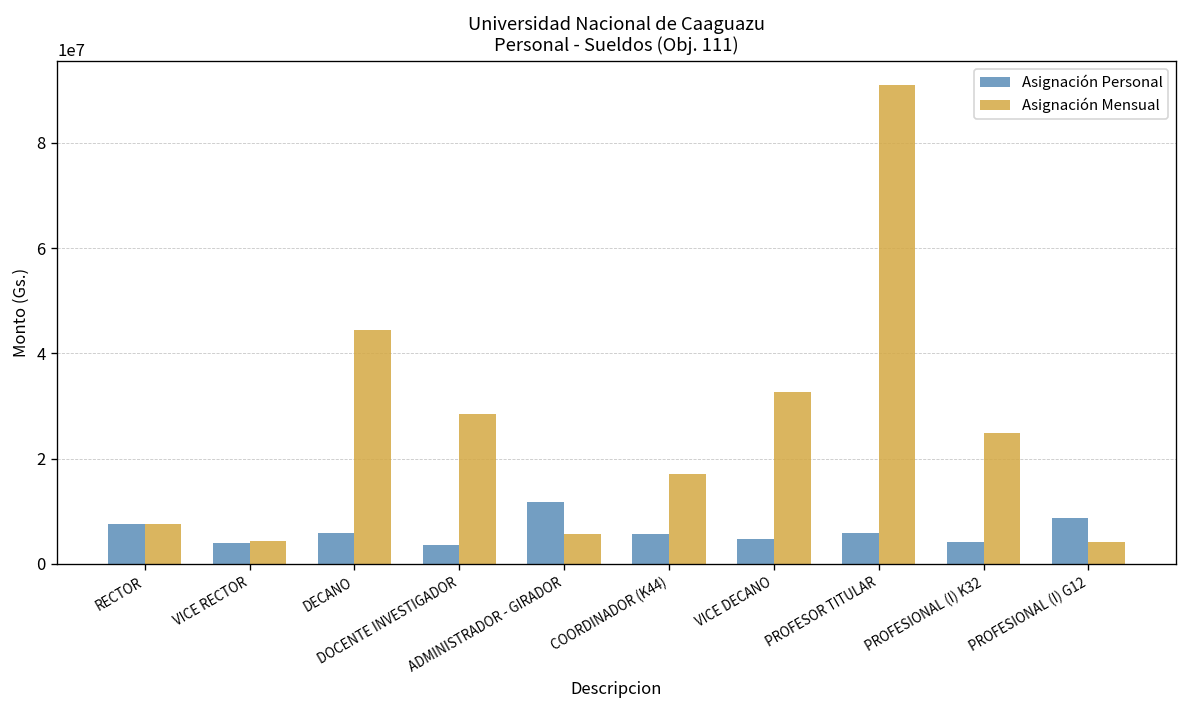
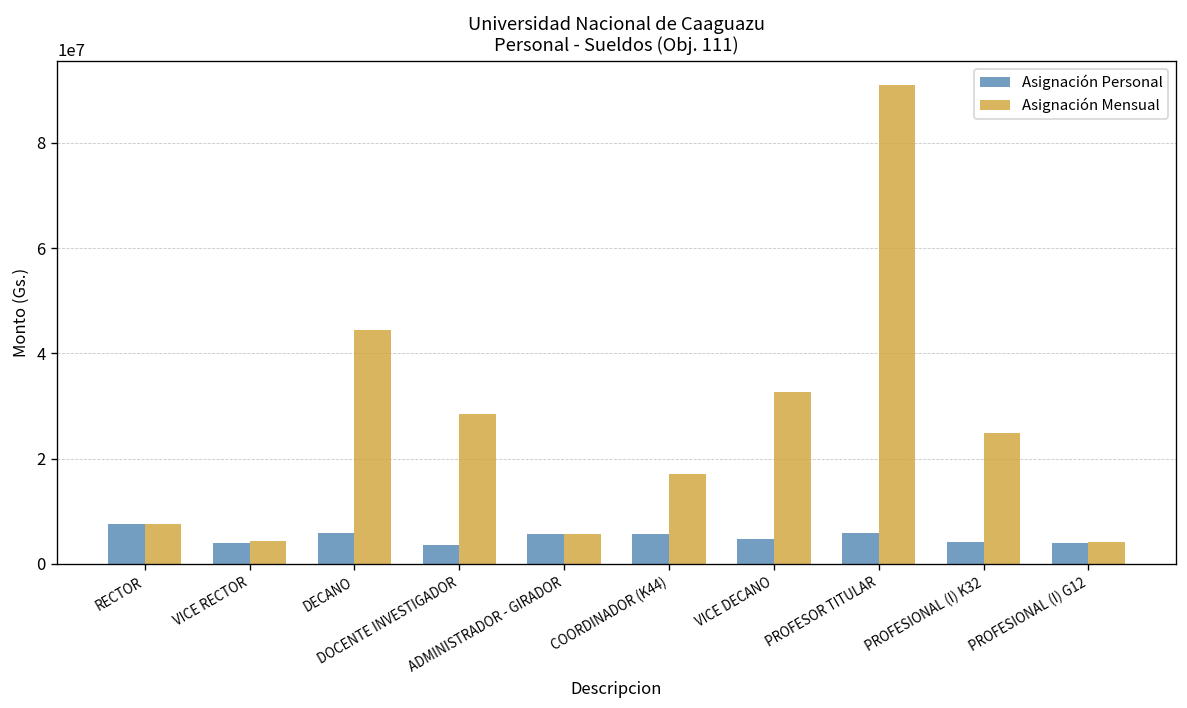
Asignación Personal, ADMINISTRADOR - GIRADOR: 12000000 -> 6000000
Asignación Personal, PROFESIONAL (I) G12: 9000000 -> 4000000
